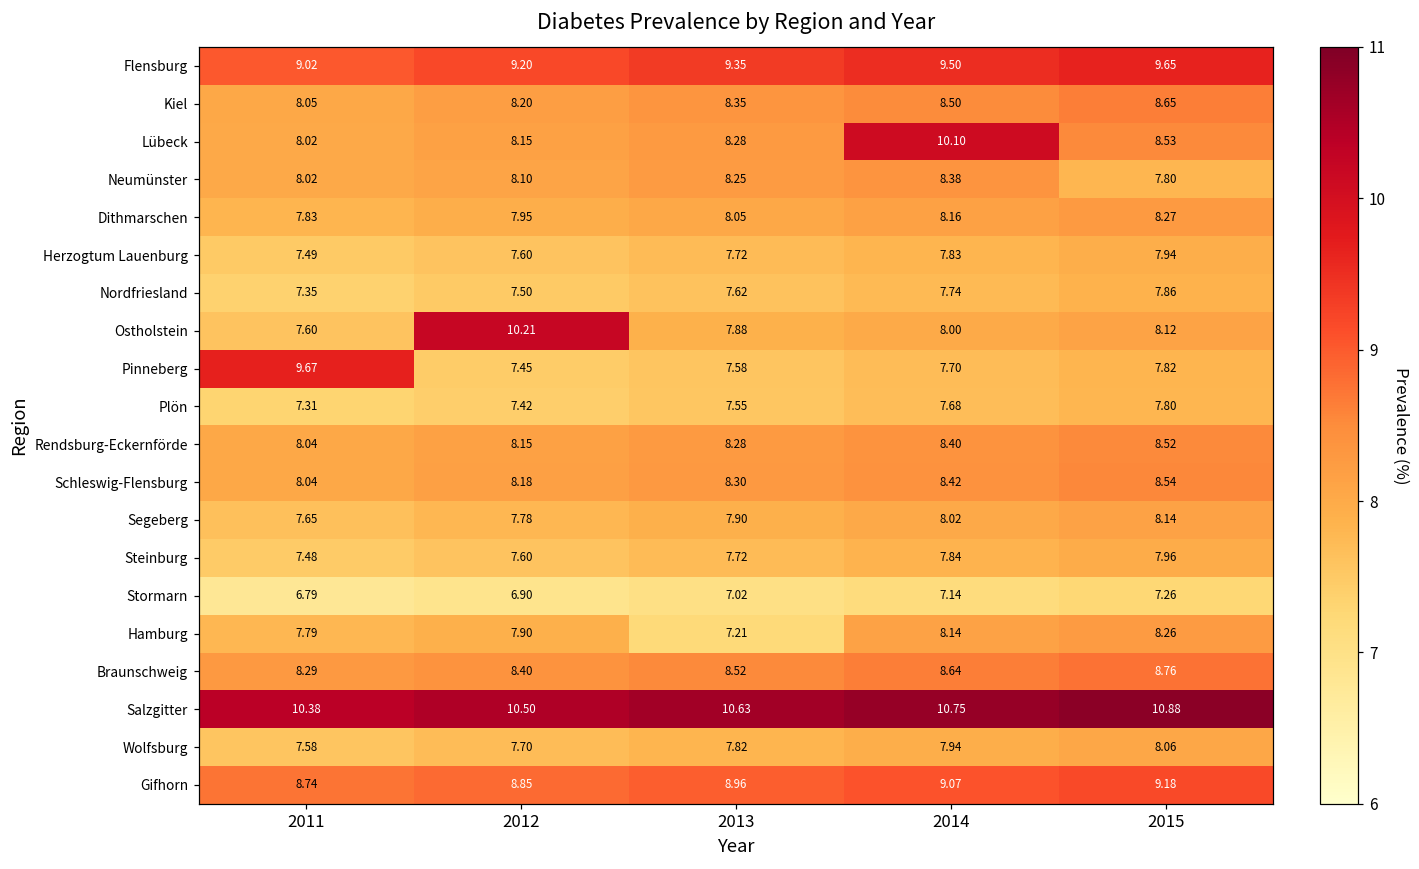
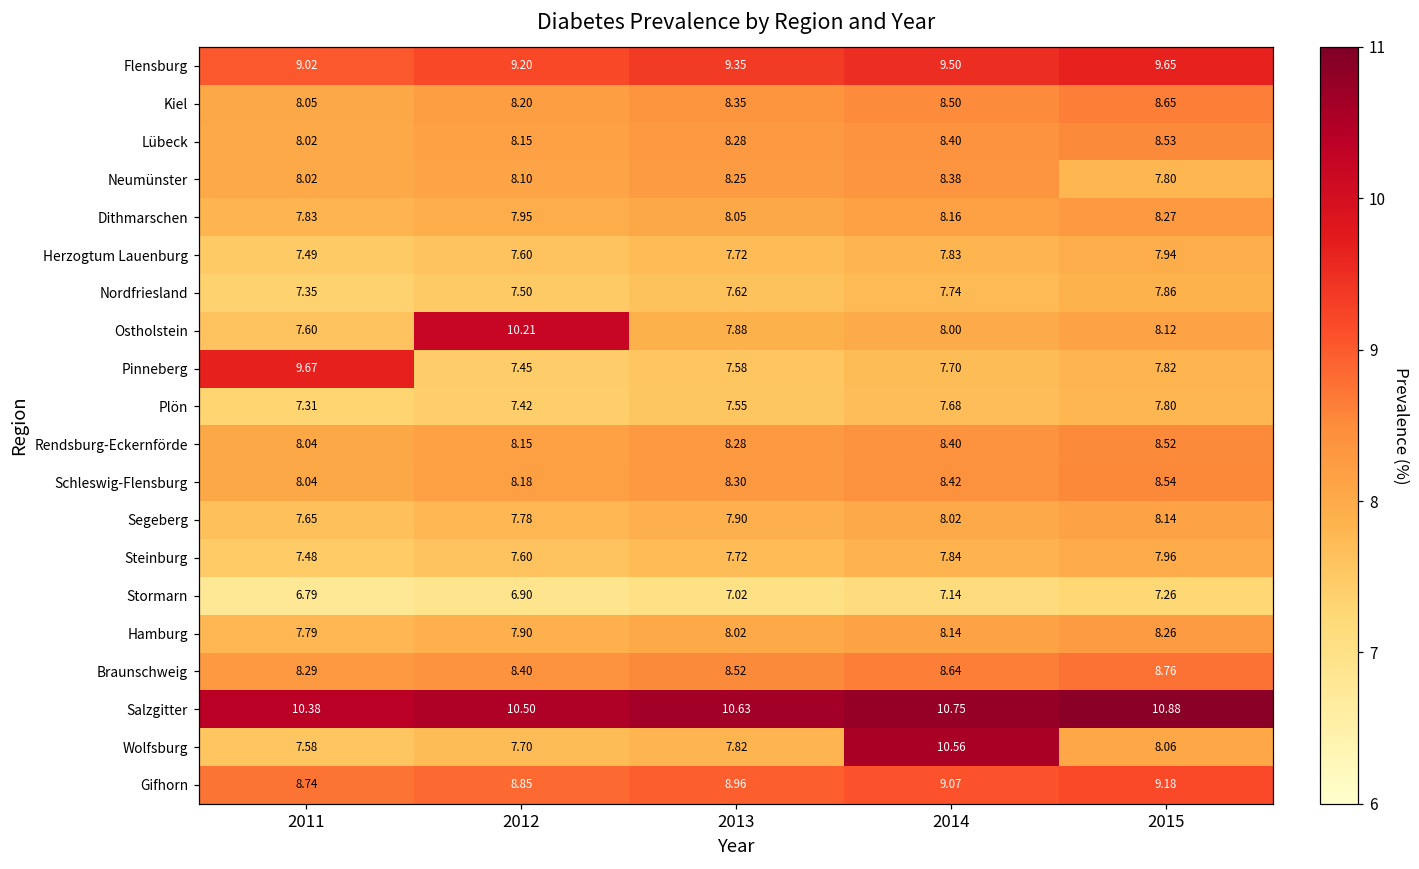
Lübeck, 2014: 10.10 -> 8.40
Hamburg, 2013: 7.21 -> 8.02
Wolfsburg, 2014: 7.94 -> 10.56
